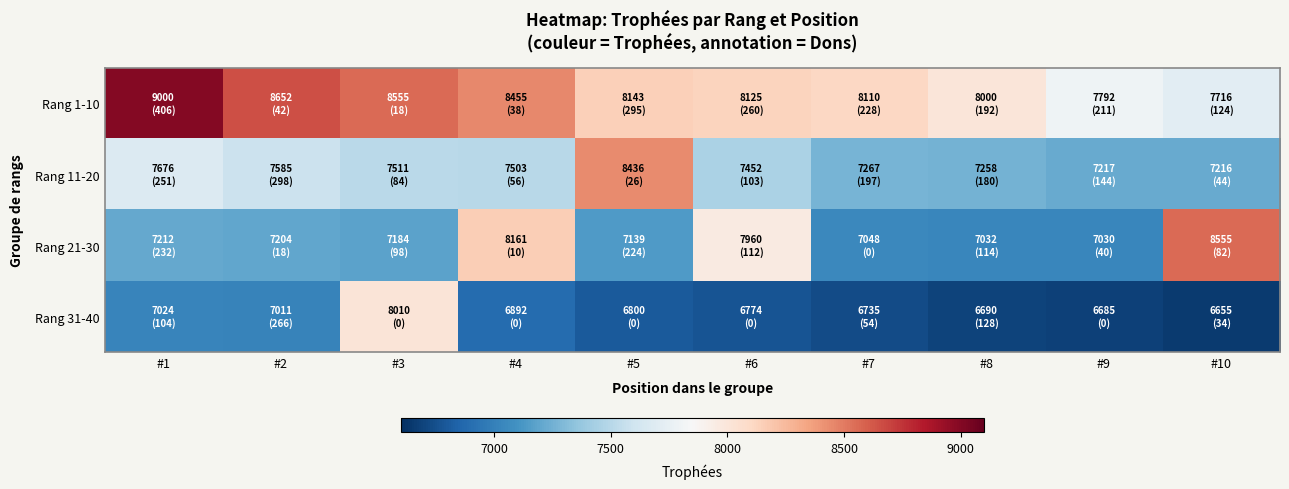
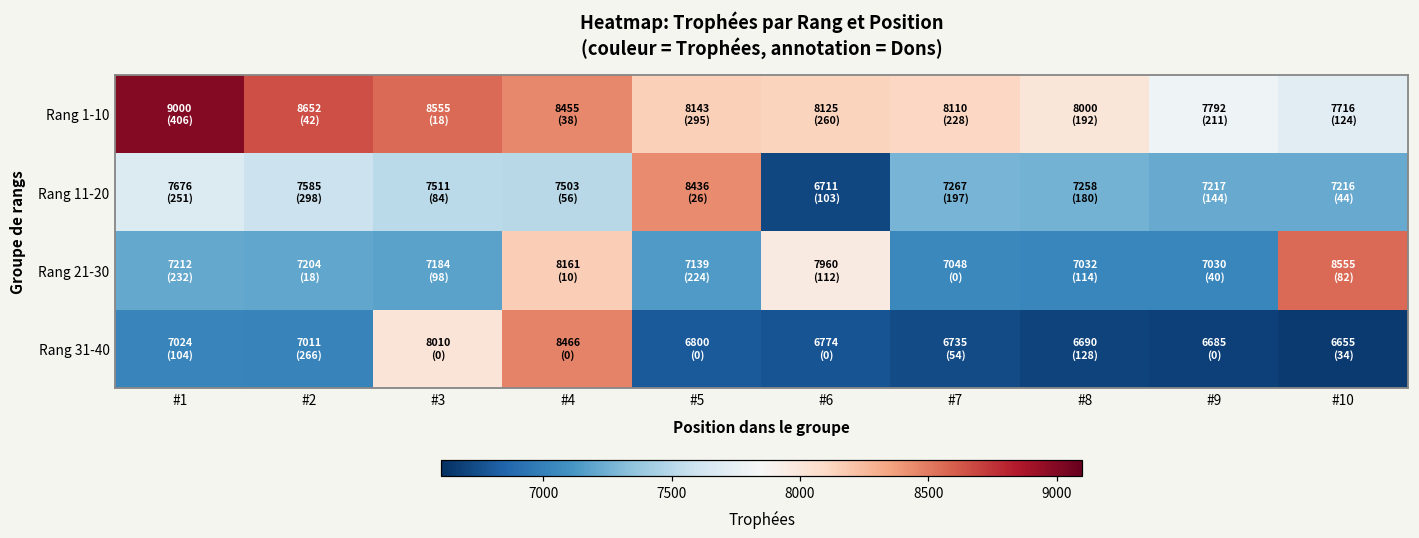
Rang 11-20, #6: 7452 -> 6711
Rang 31-40, #4: 6892 -> 8466
